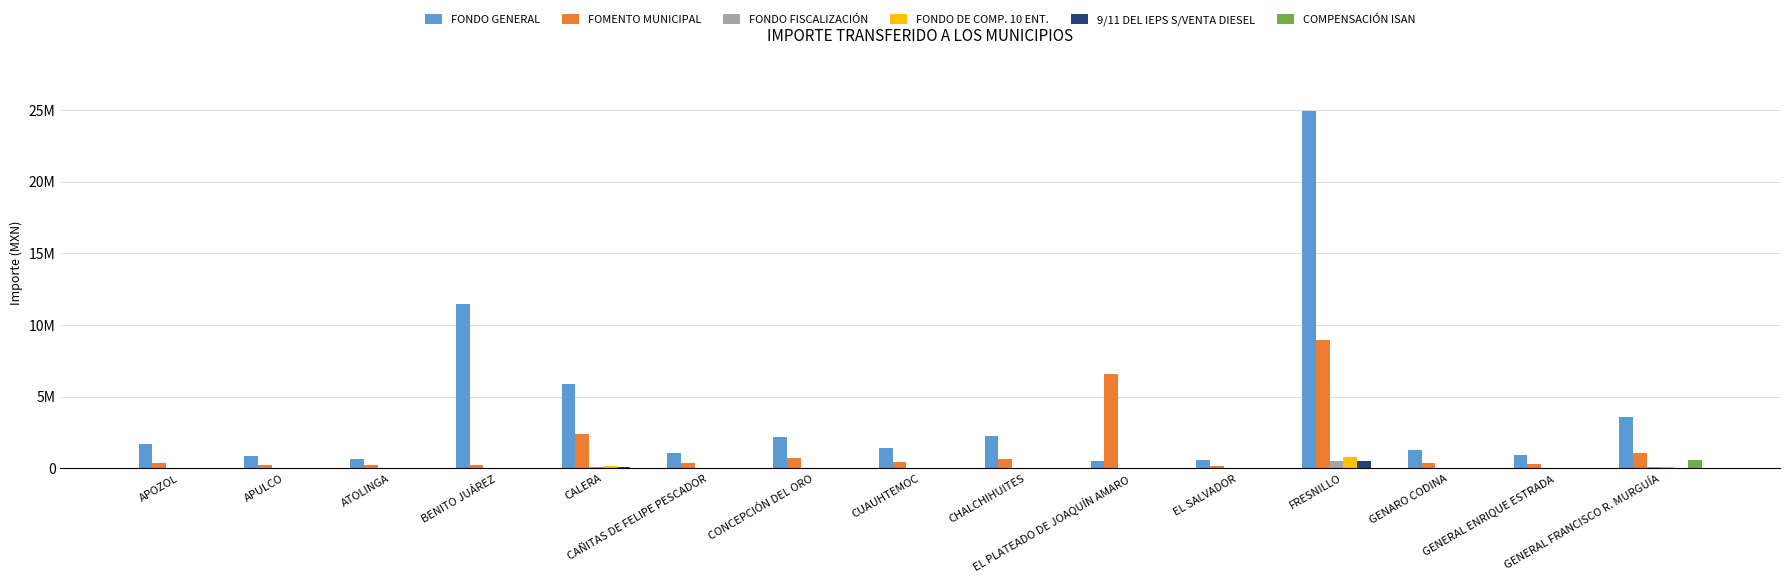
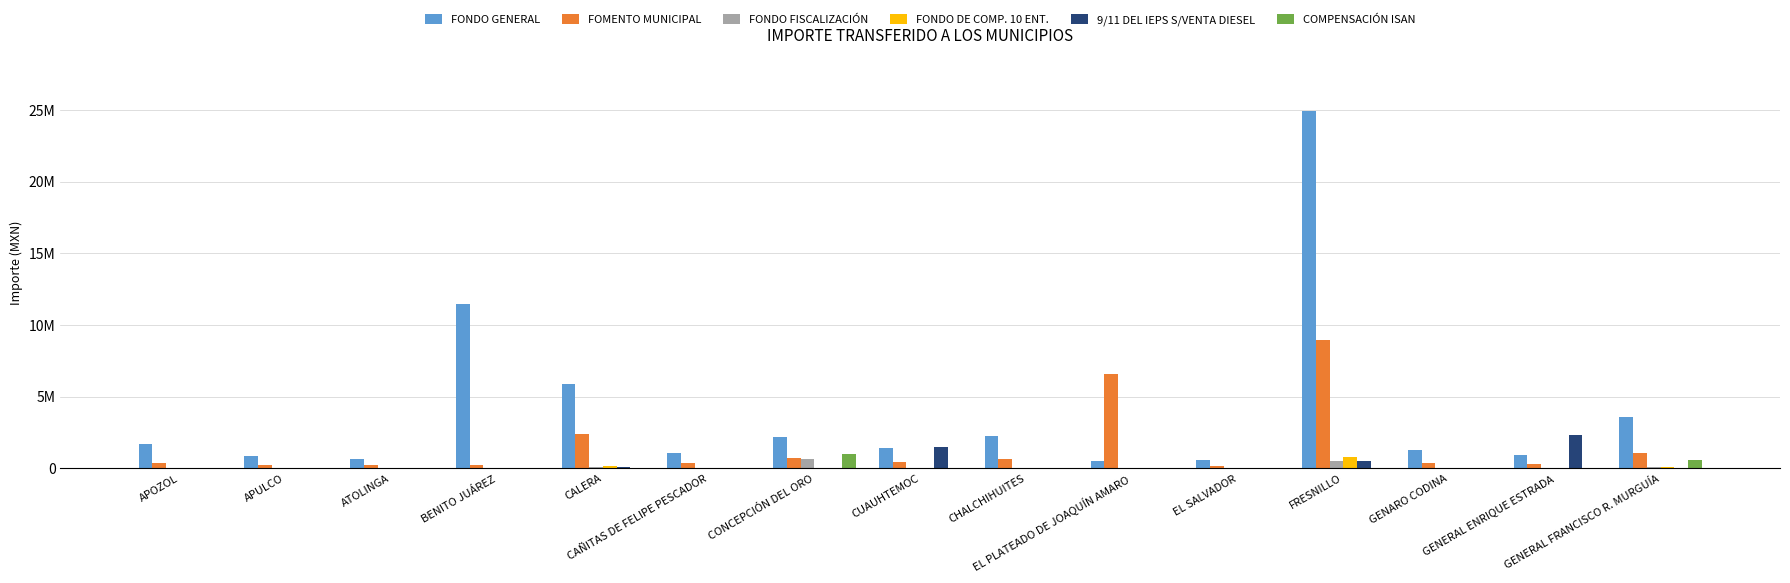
FONDO FISCALIZACIÓN, CONCEPCIÓN DEL ORO: 0 -> 700000
COMPENSACIÓN ISAN, CONCEPCIÓN DEL ORO: 0 -> 1000000
9/11 DEL IEPS S/VENTA DIESEL, CUAUHTEMOC: 0 -> 1500000
9/11 DEL IEPS S/VENTA DIESEL, GENERAL ENRIQUE ESTRADA: 0 -> 2400000
